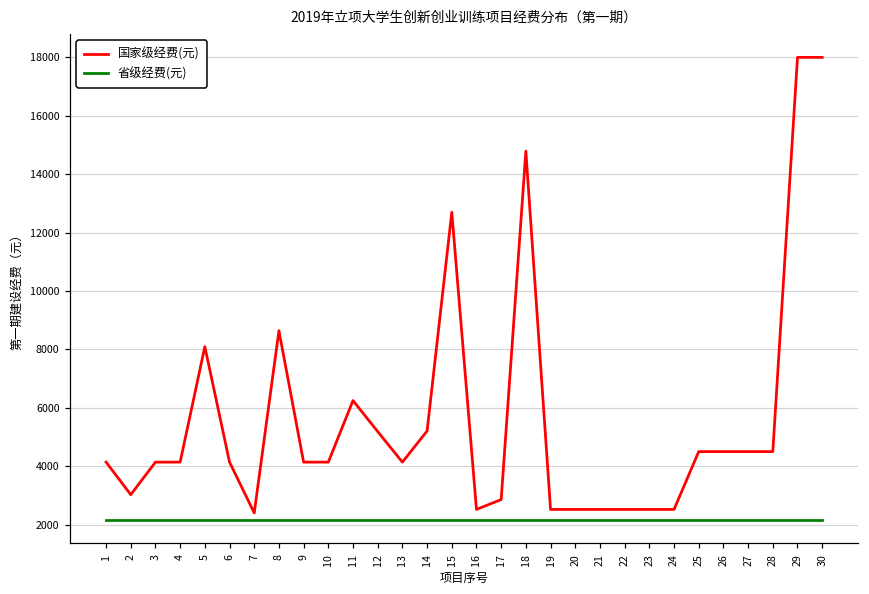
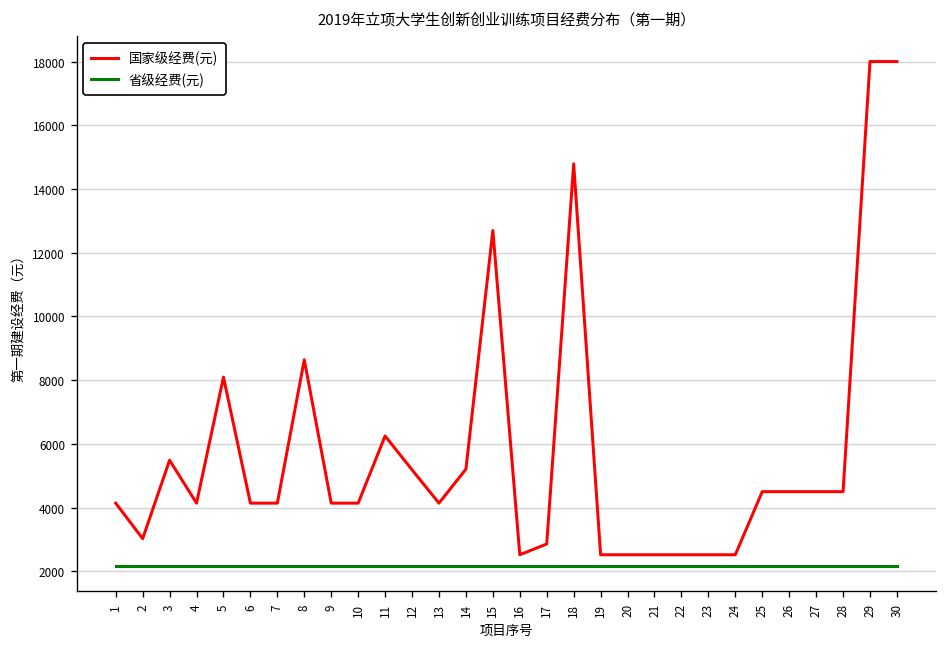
国家级经费(元), 3: 4100 -> 5500
国家级经费(元), 7: 2400 -> 4100
